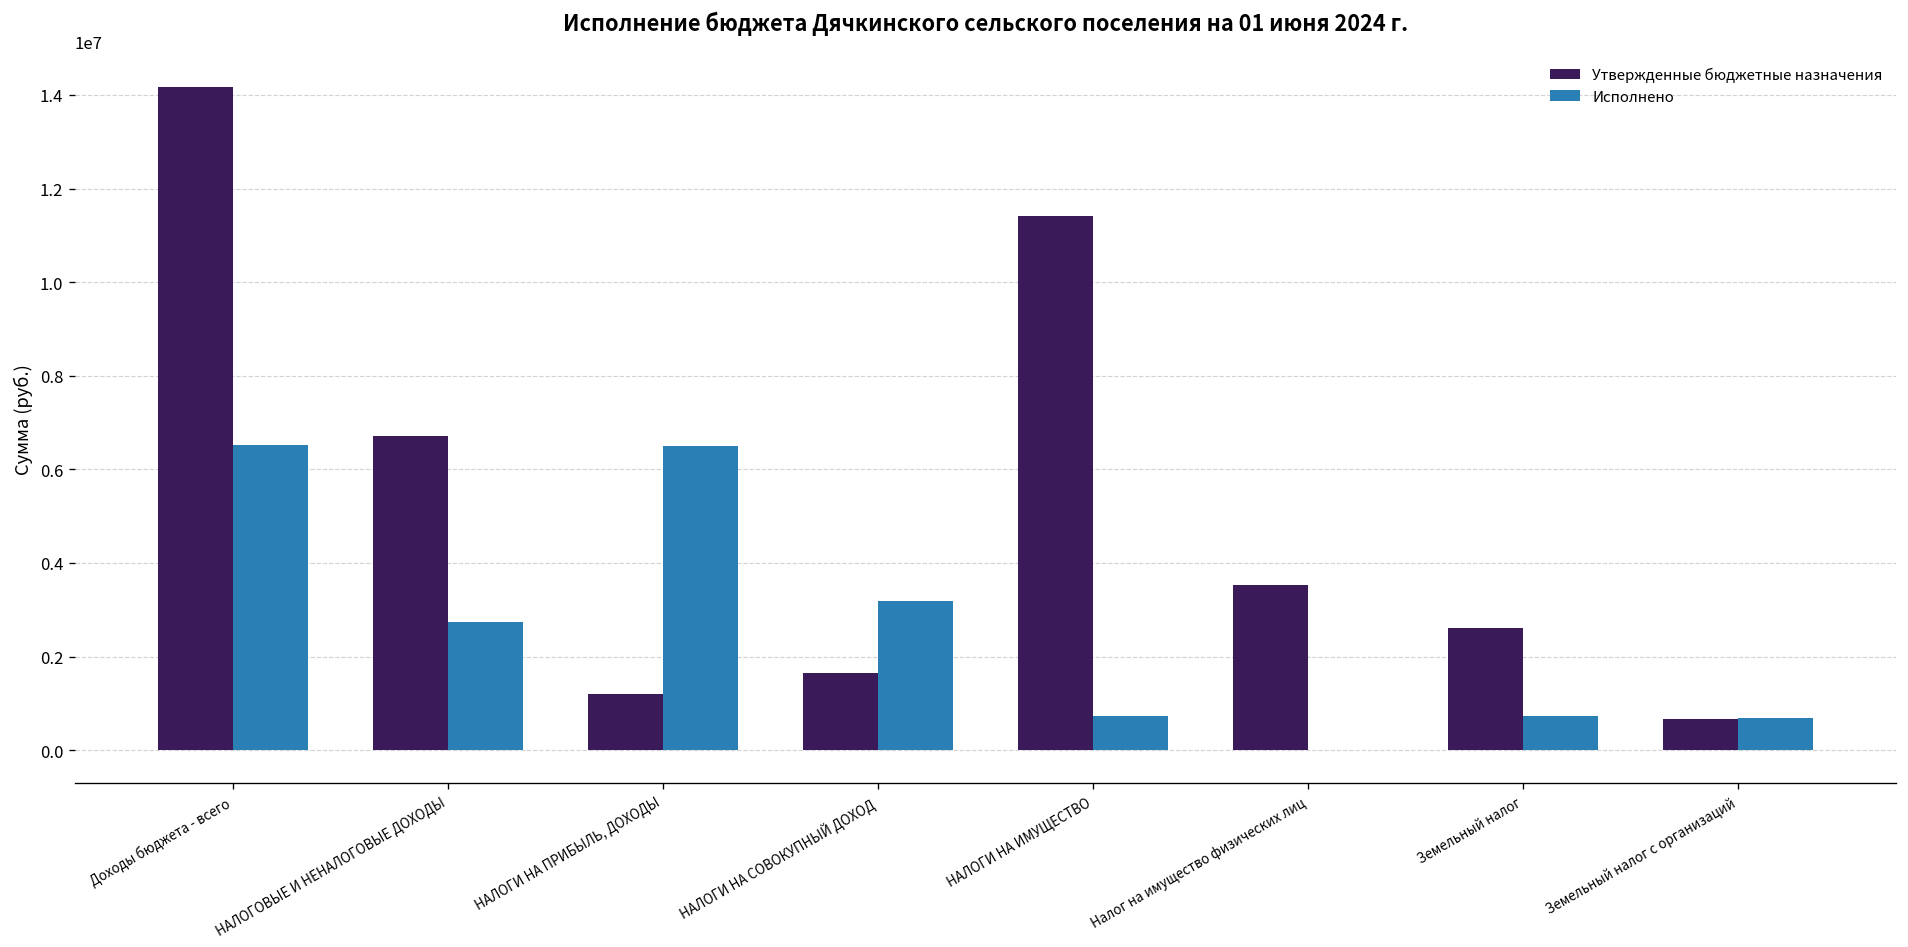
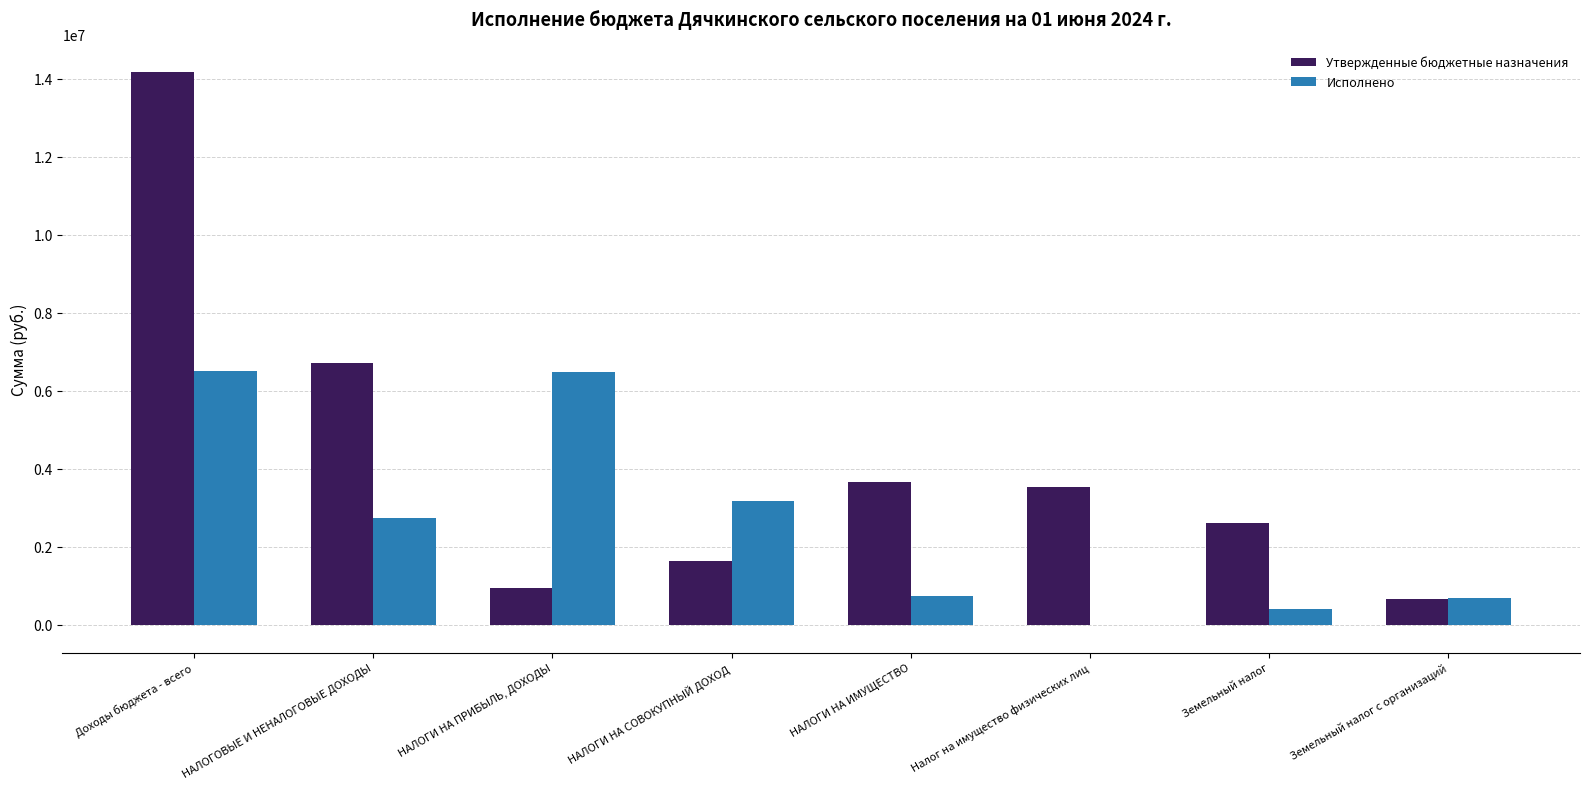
Утвержденные бюджетные назначения, НАЛОГИ НА ПРИБЫЛЬ, ДОХОДЫ: 1200000 -> 900000
Утвержденные бюджетные назначения, НАЛОГИ НА ИМУЩЕСТВО: 11400000 -> 3700000
Исполнено, Земельный налог: 700000 -> 400000
